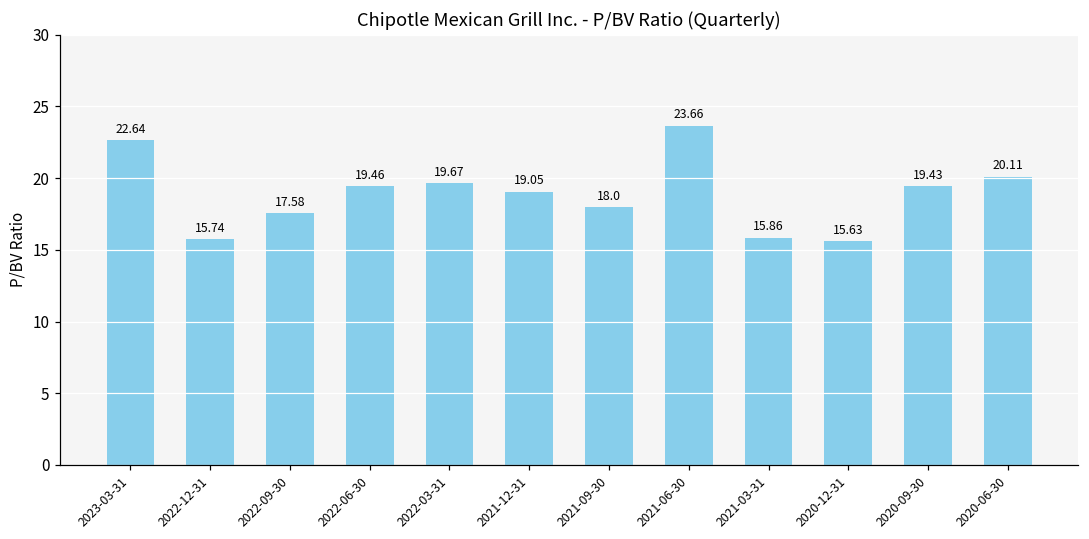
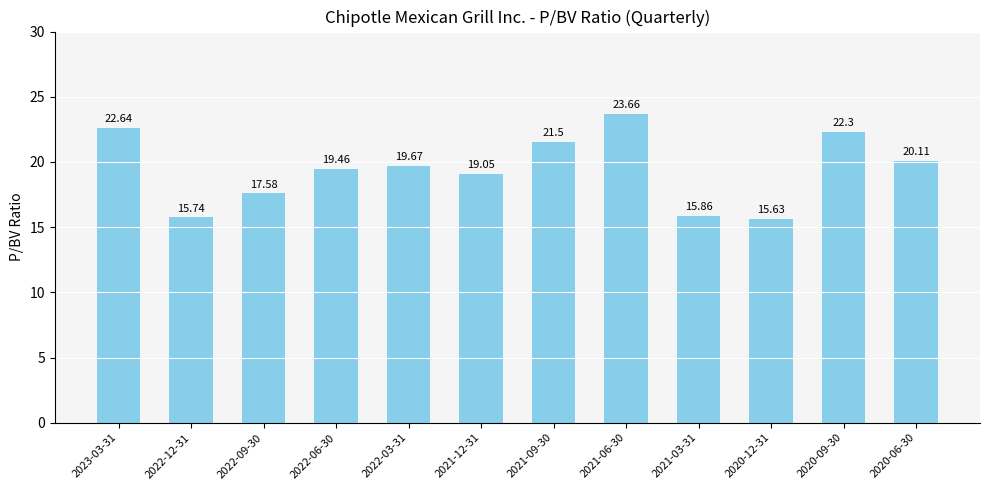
2021-09-30: 18.0 -> 21.5
2020-09-30: 19.43 -> 22.3
